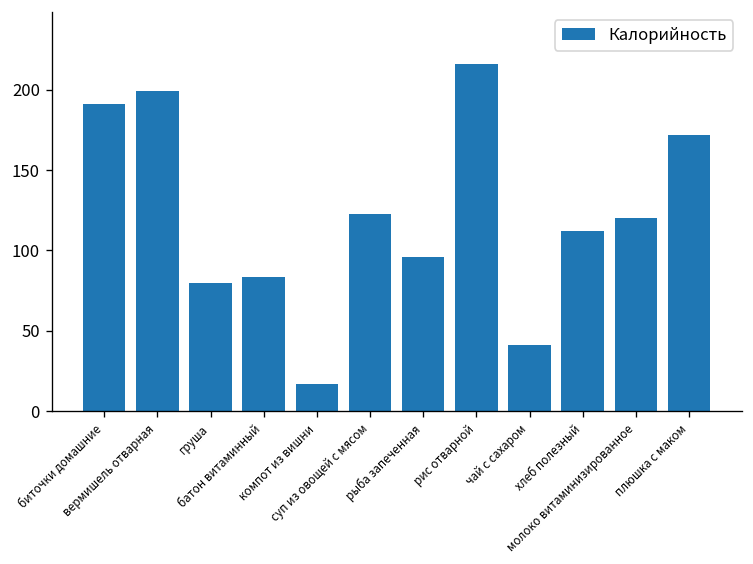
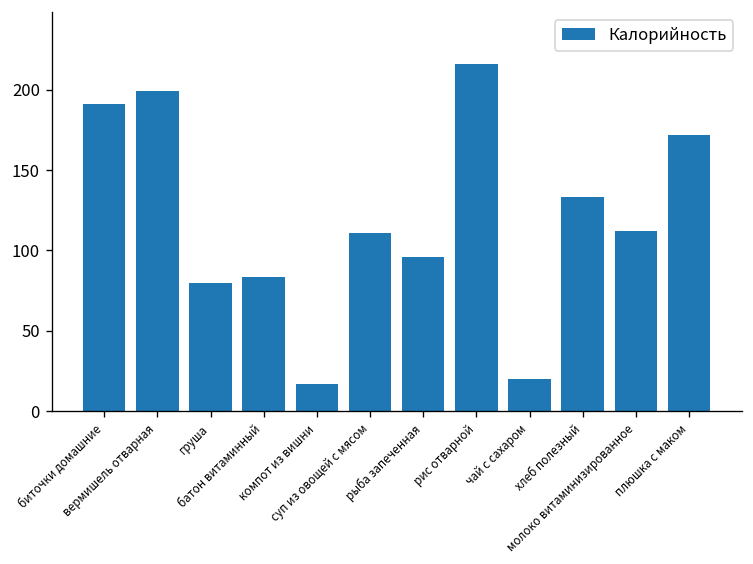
суп из овощей с мясом: 123 -> 111
чай с сахаром: 41 -> 20
хлеб полезный: 112 -> 133
молоко витаминизированное: 120 -> 112
